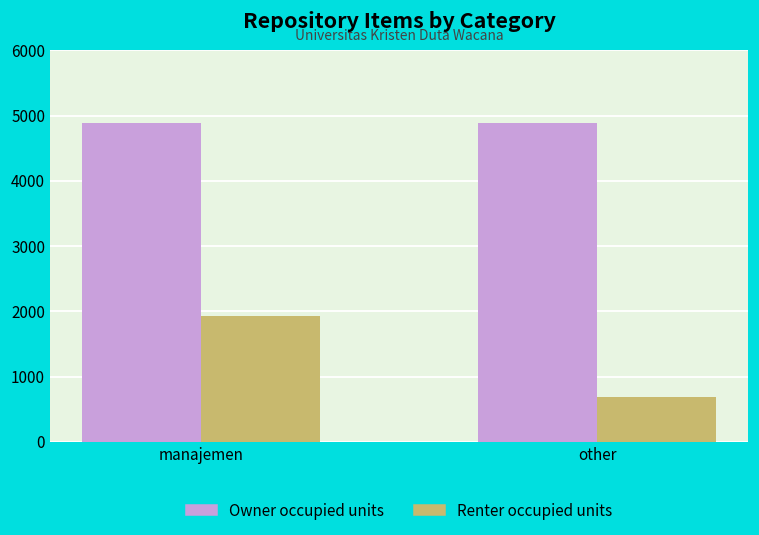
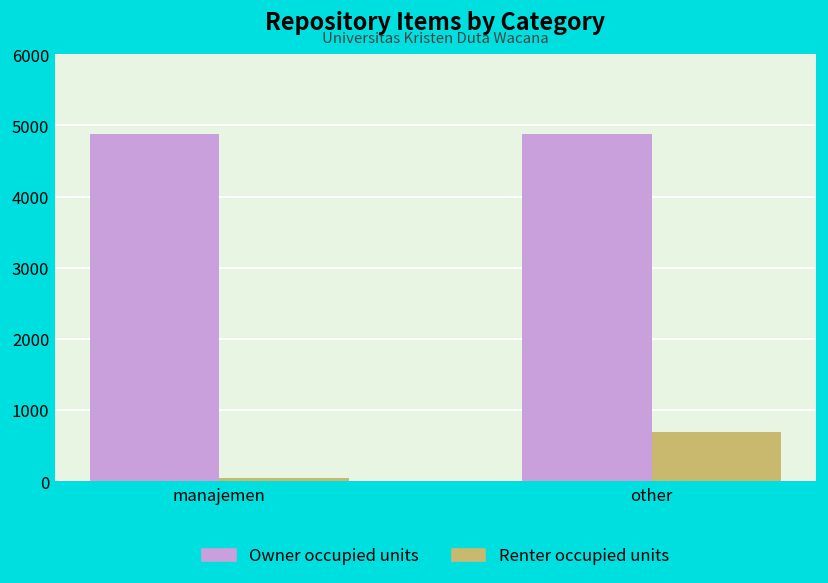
Renter occupied units, manajemen: 1900 -> 100
